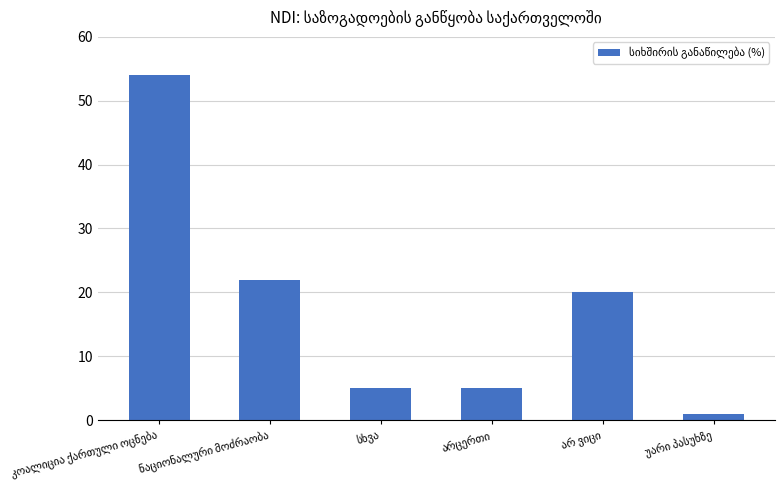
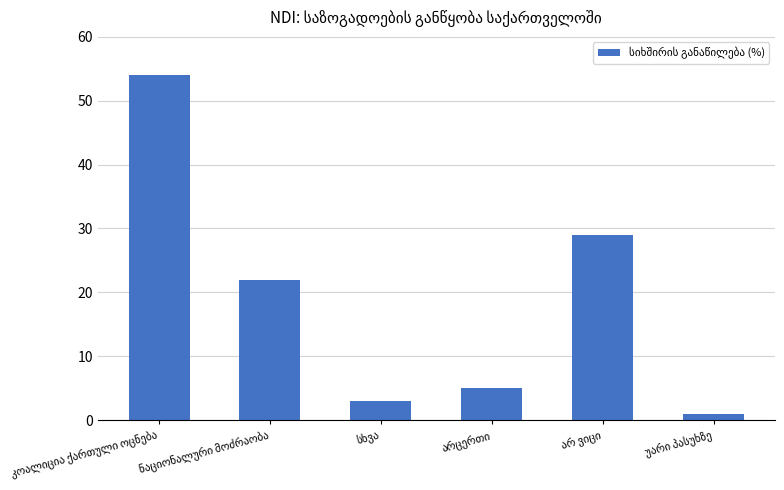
სხვა: 5 -> 3
არ ვიცი: 20 -> 29
